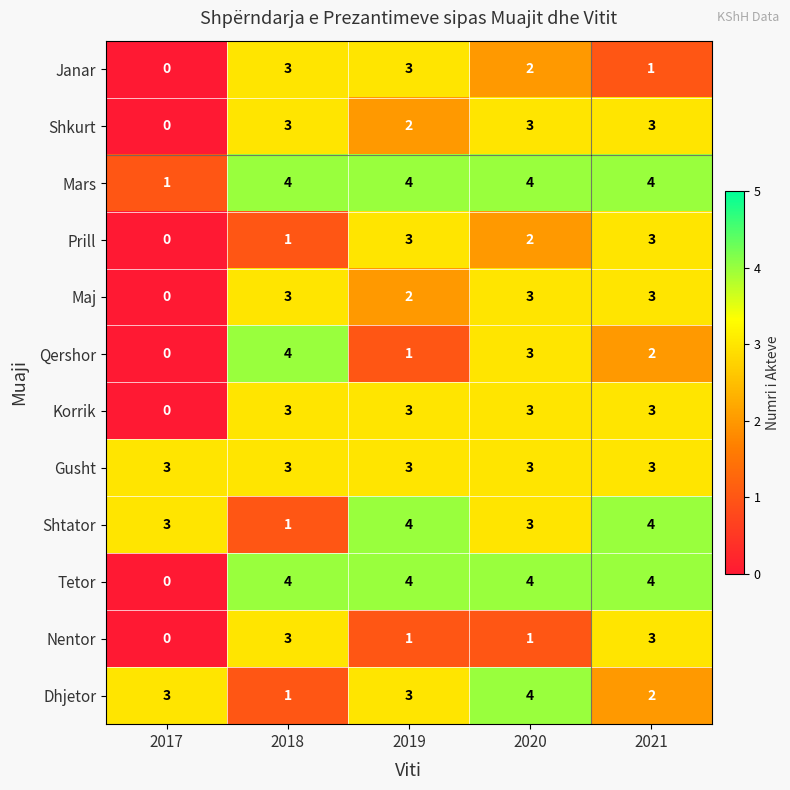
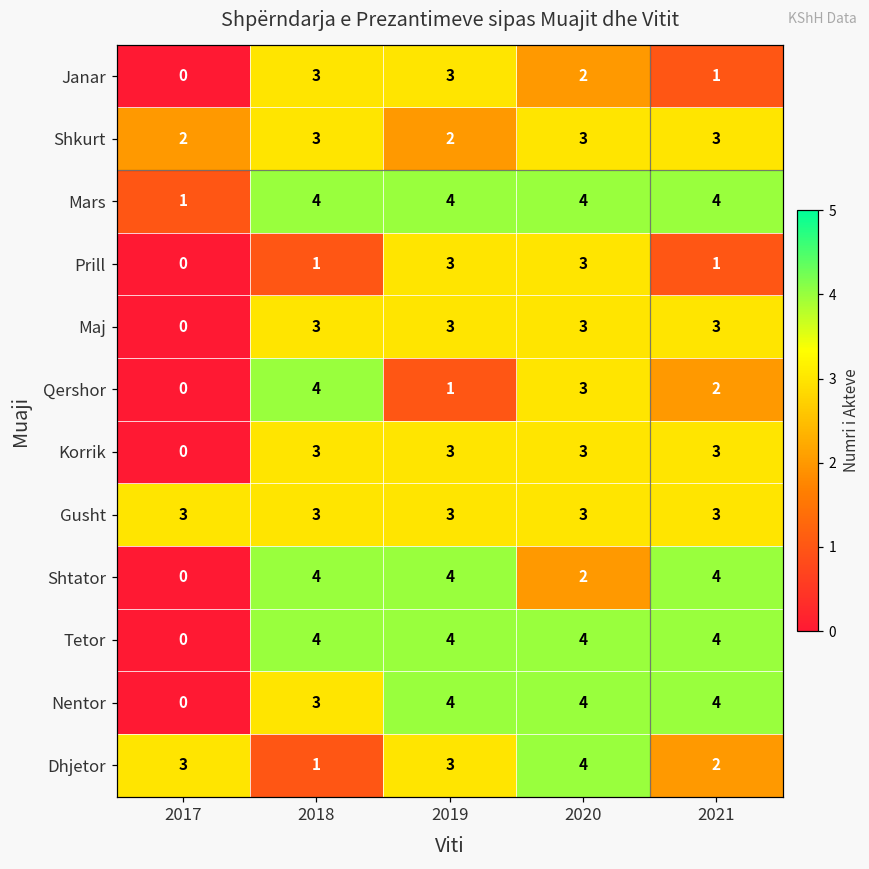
Shkurt, 2017: 0 -> 2
Prill, 2020: 2 -> 3
Prill, 2021: 3 -> 1
Maj, 2019: 2 -> 3
Shtator, 2017: 3 -> 0
Shtator, 2018: 1 -> 4
Shtator, 2020: 3 -> 2
Nentor, 2019: 1 -> 4
Nentor, 2020: 1 -> 4
Nentor, 2021: 3 -> 4
